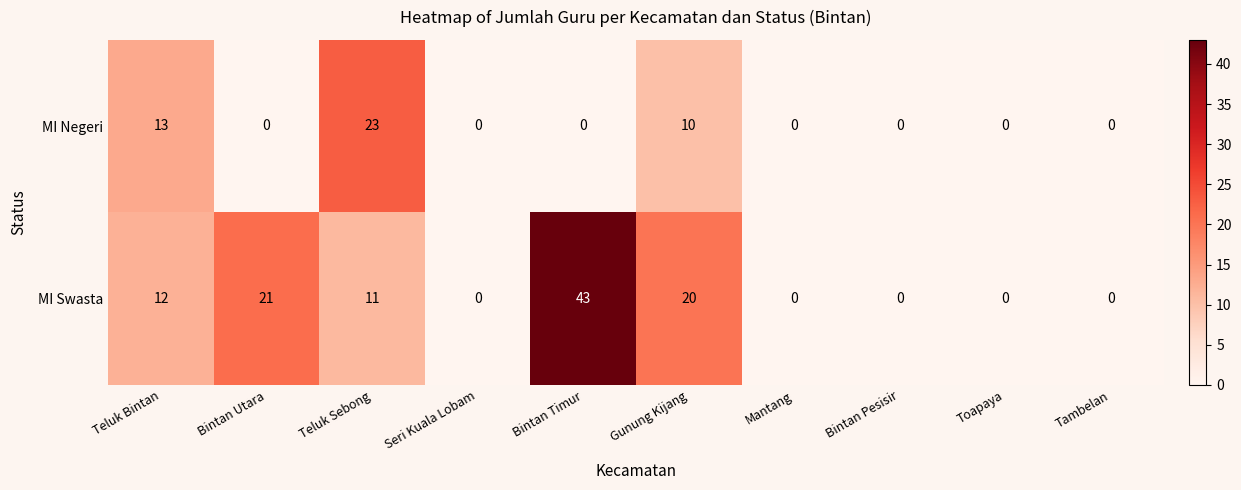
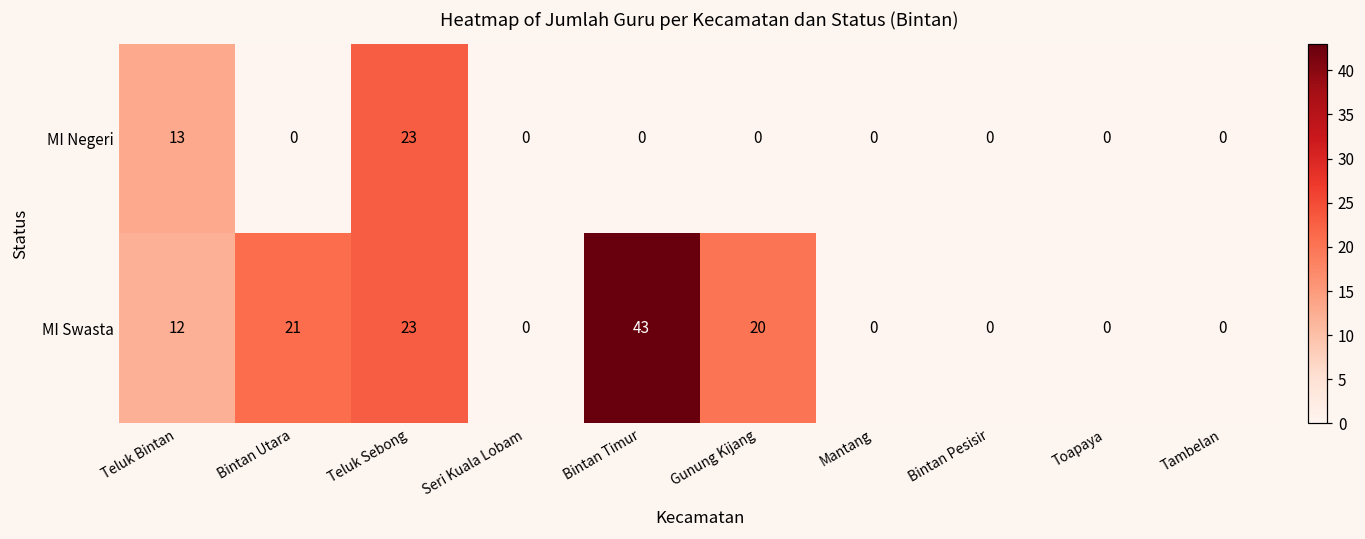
MI Negeri, Gunung Kijang: 10 -> 0
MI Swasta, Teluk Sebong: 11 -> 23
